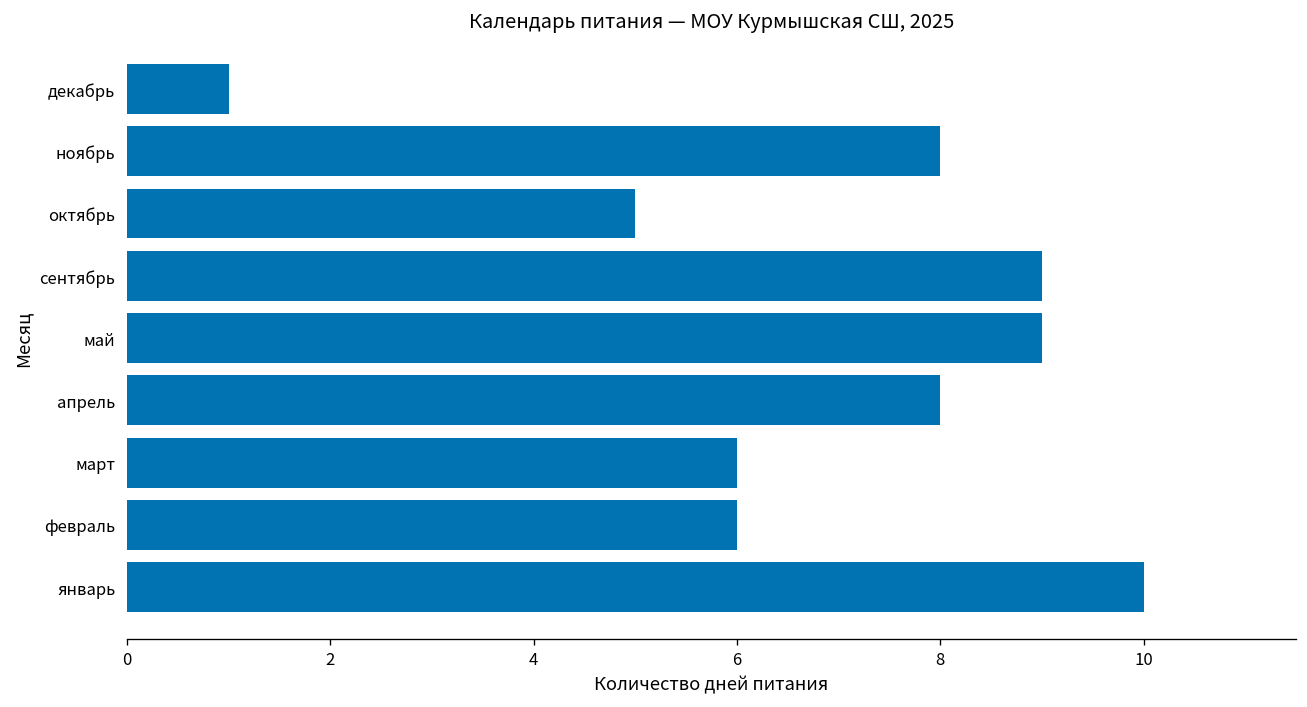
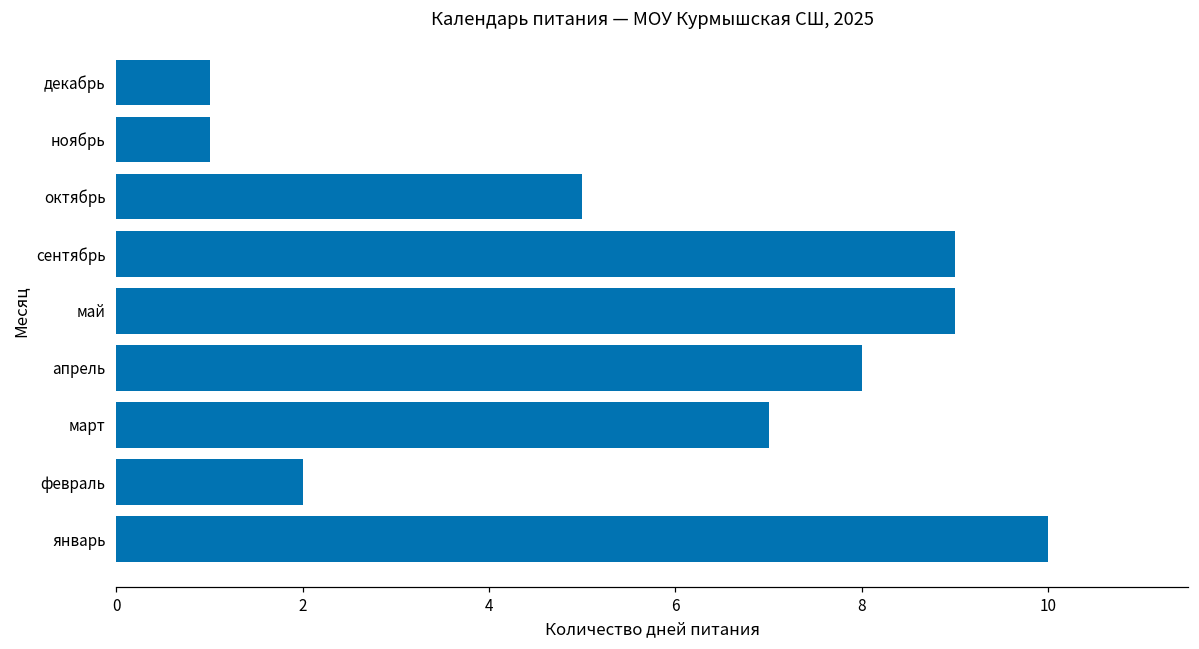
ноябрь: 8 -> 1
март: 6 -> 7
февраль: 6 -> 2
